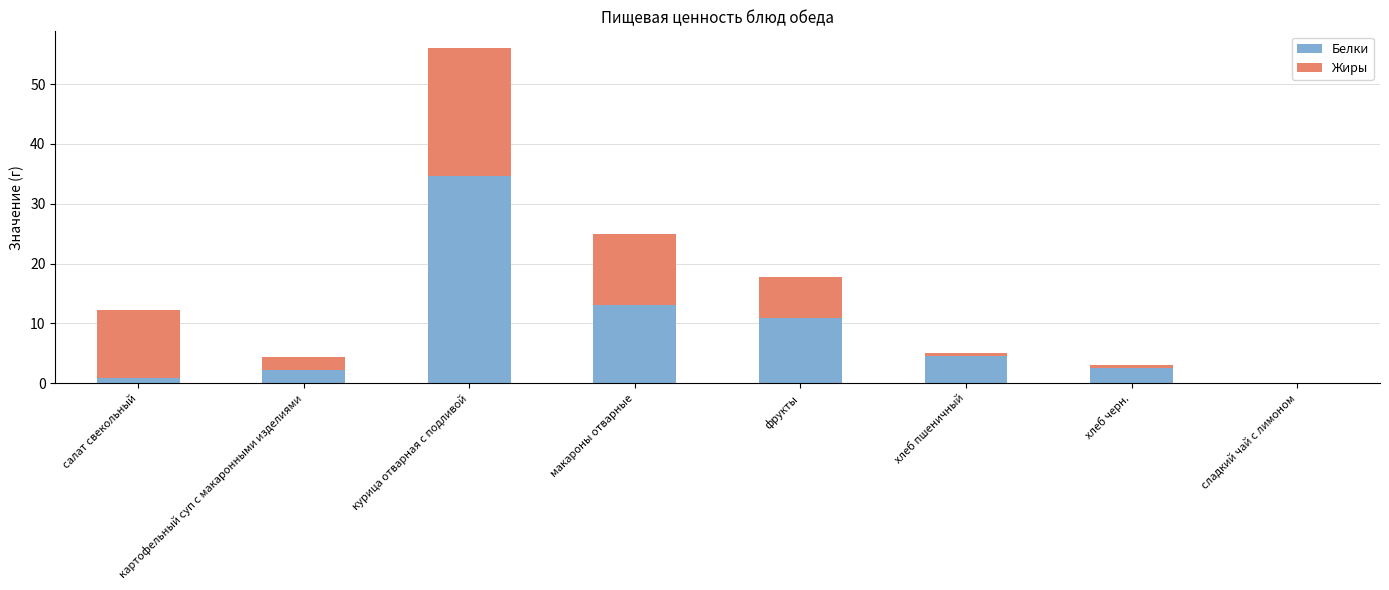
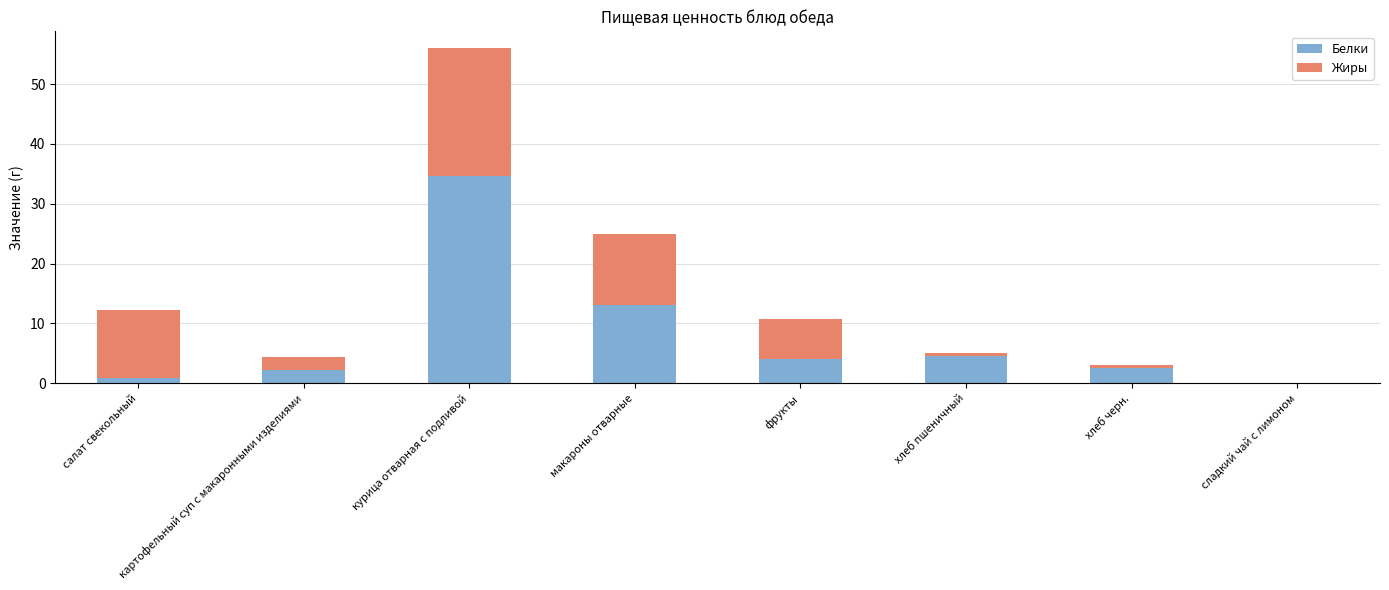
Белки, фрукты: 11 -> 4
